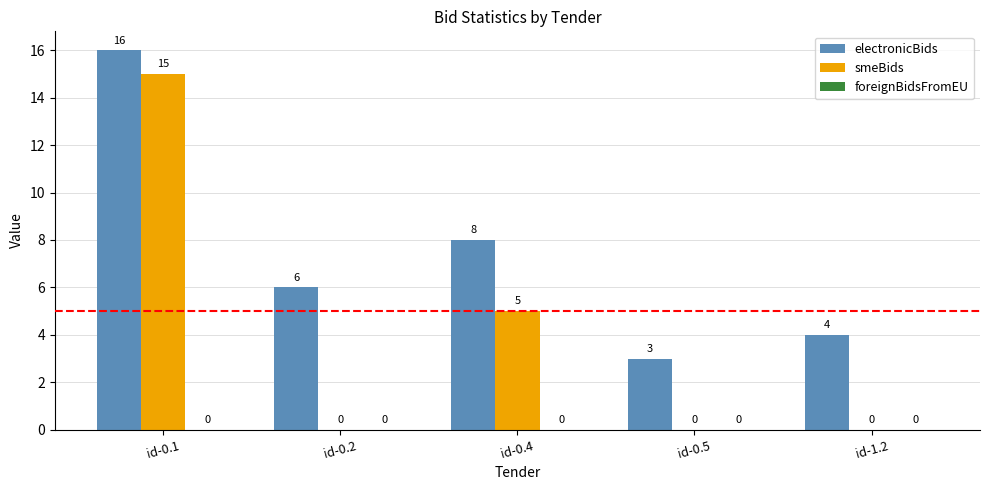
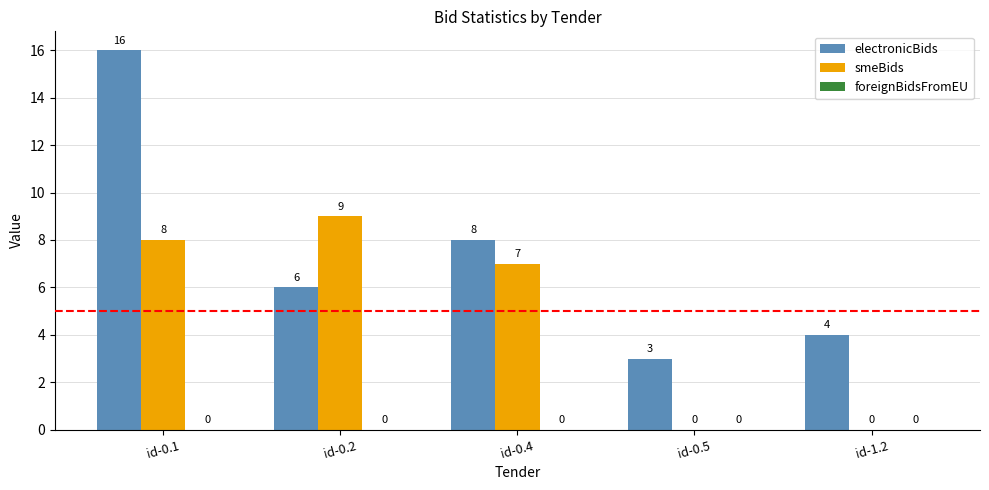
smeBids, id-0.1: 15 -> 8
smeBids, id-0.2: 0 -> 9
smeBids, id-0.4: 5 -> 7
